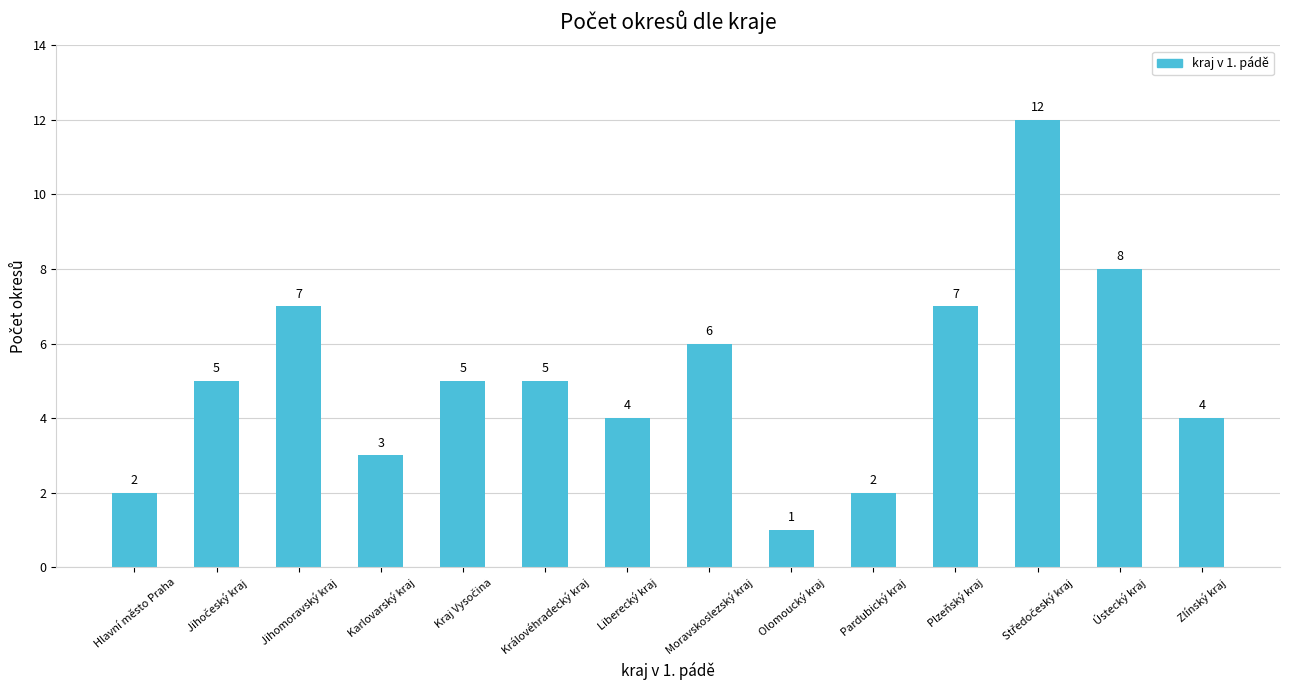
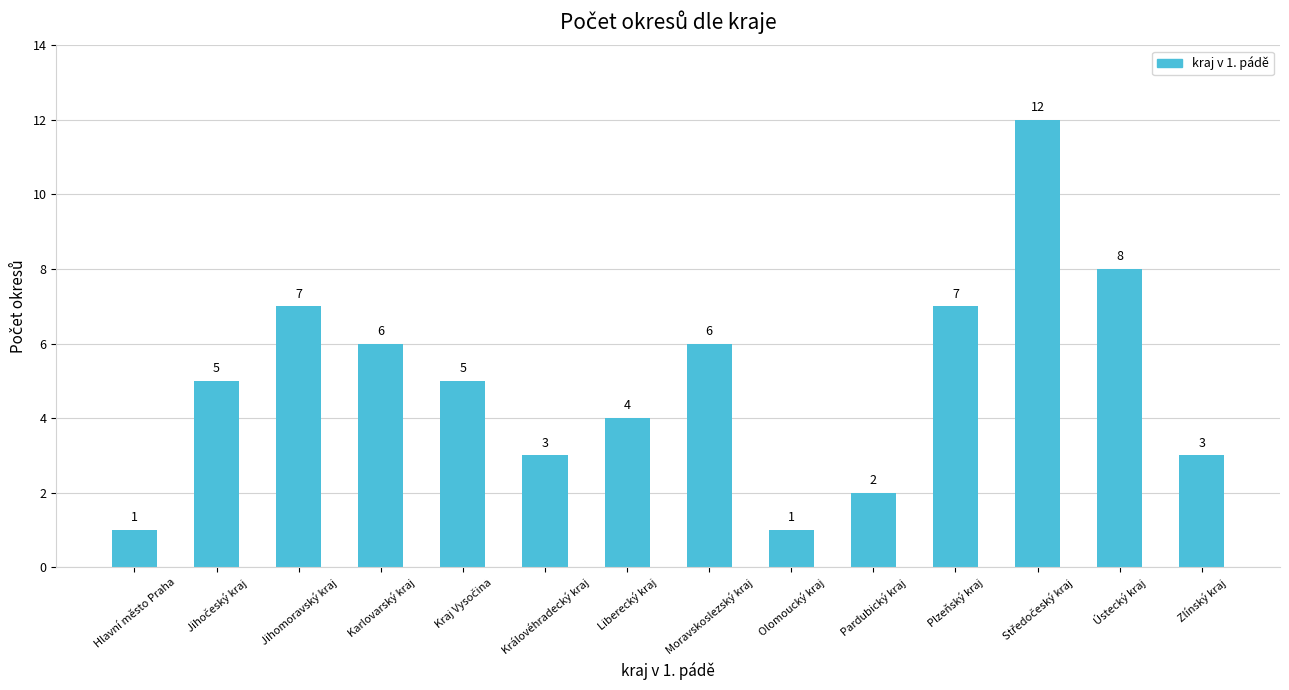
Hlavní město Praha: 2 -> 1
Karlovarský kraj: 3 -> 6
Královéhradecký kraj: 5 -> 3
Zlínský kraj: 4 -> 3
